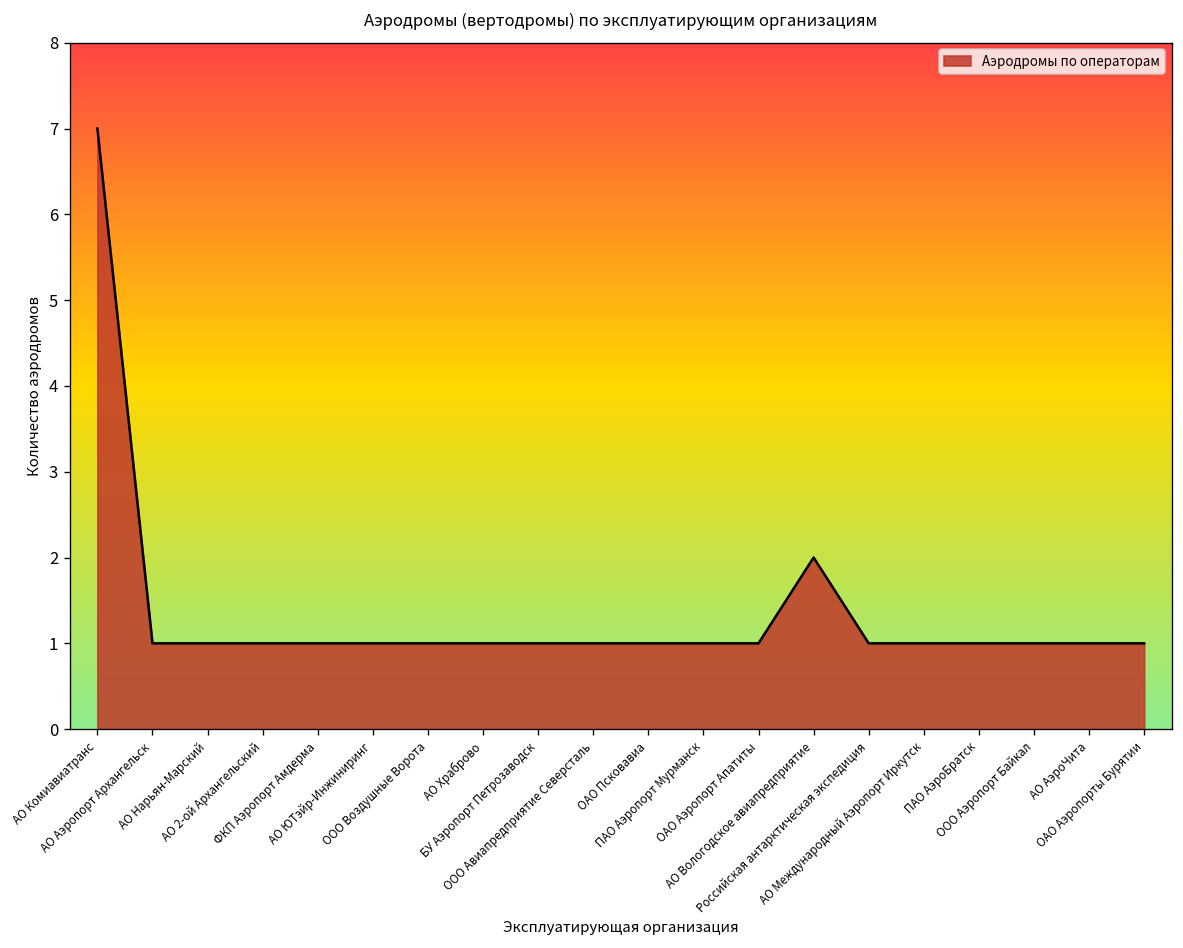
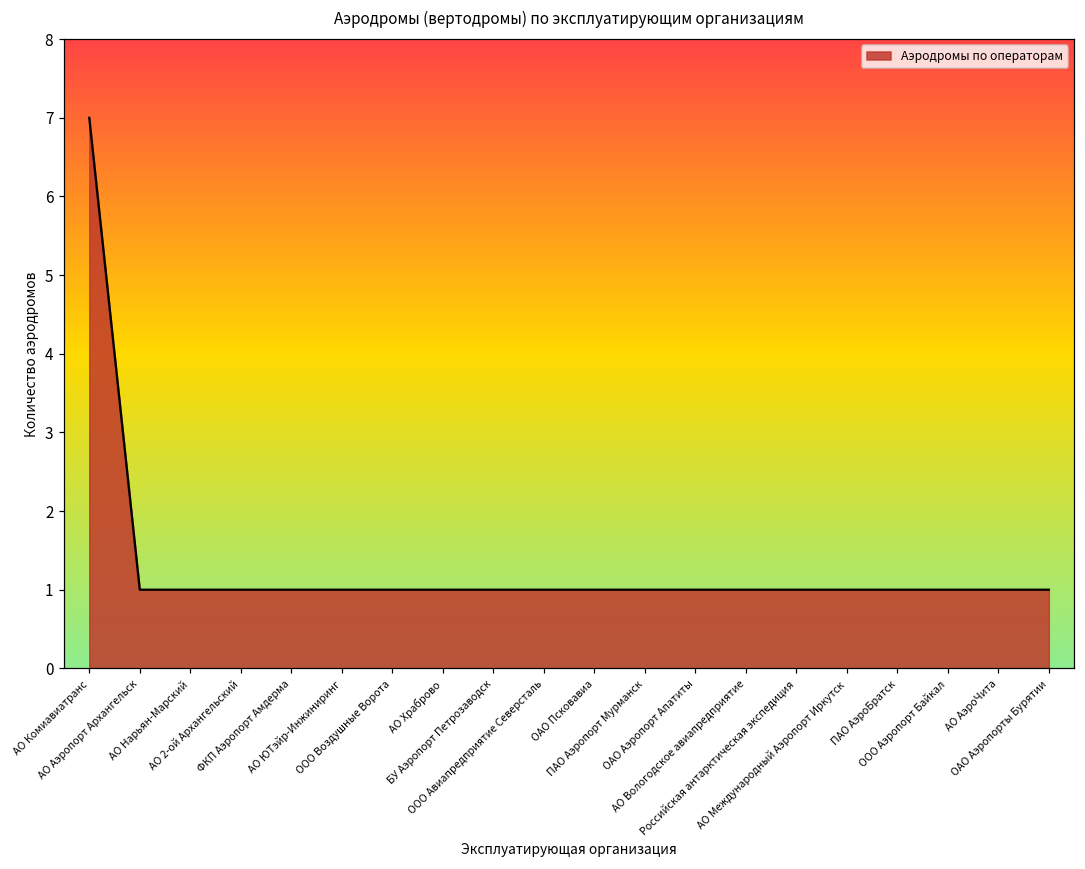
АО Вологодское авиапредприятие: 2 -> 1
